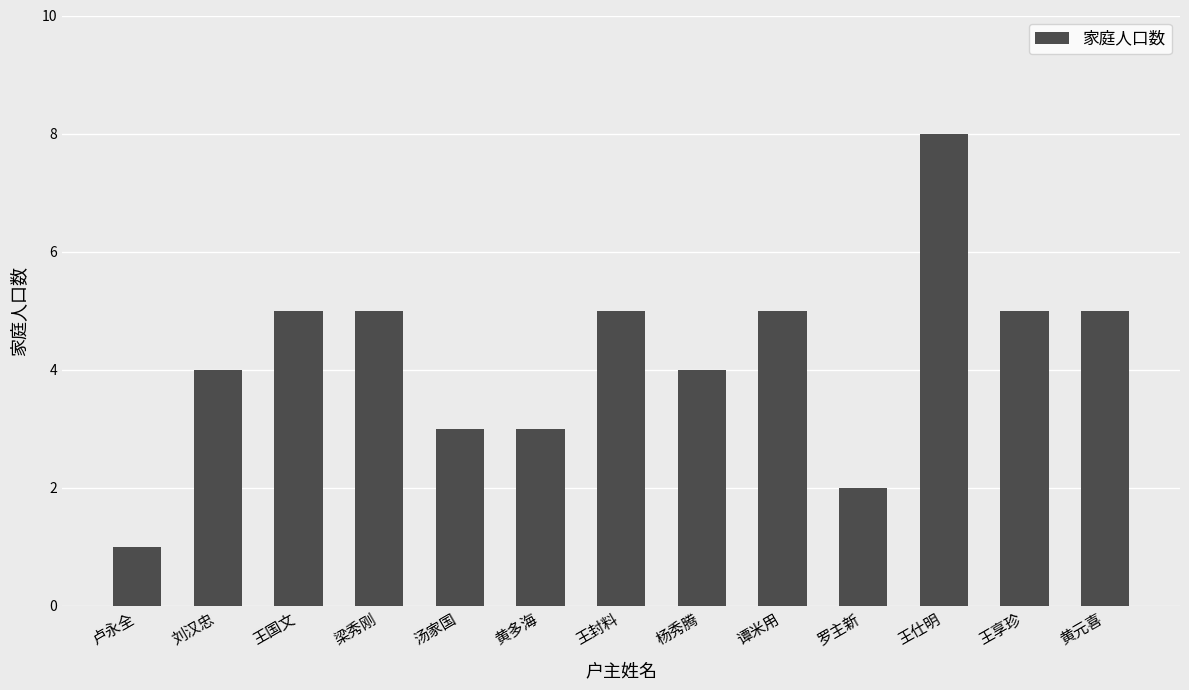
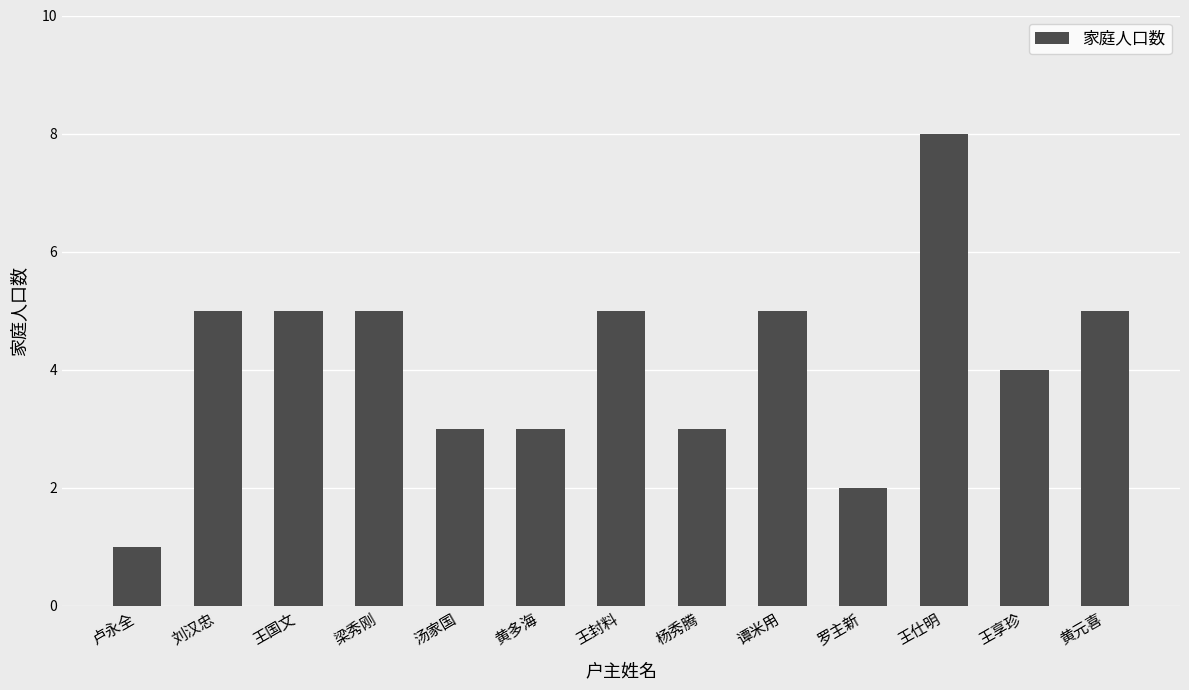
刘汉忠: 4 -> 5
杨秀腾: 4 -> 3
王享珍: 5 -> 4
